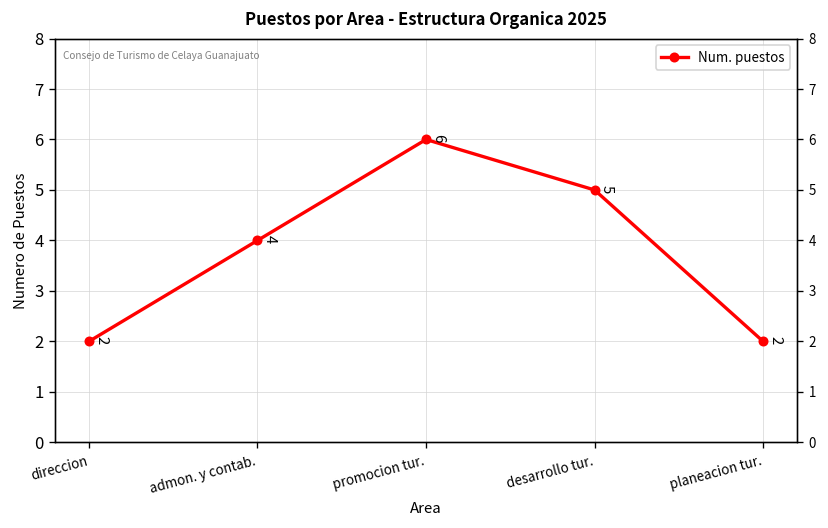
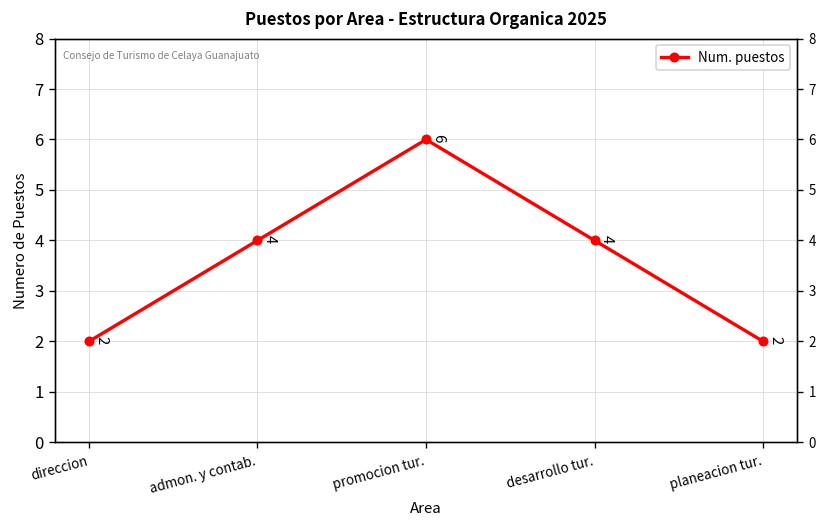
desarrollo tur.: 5 -> 4
